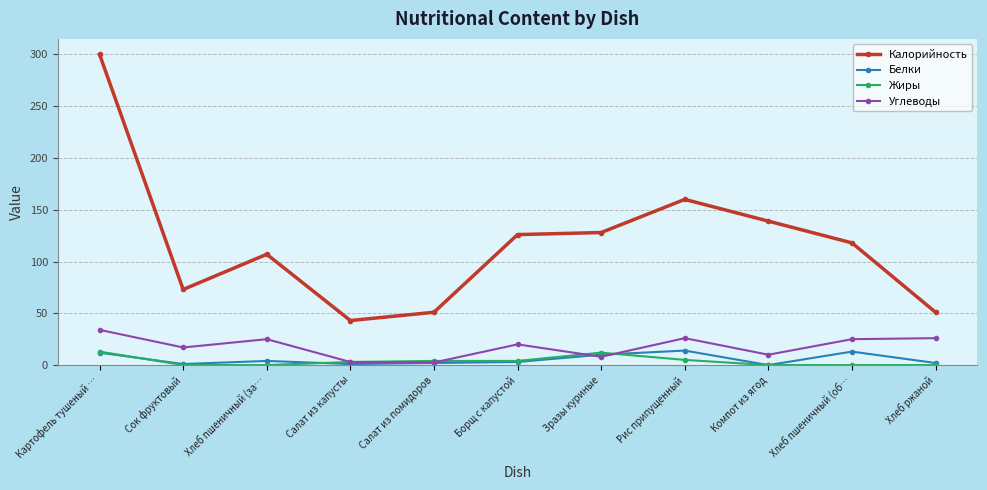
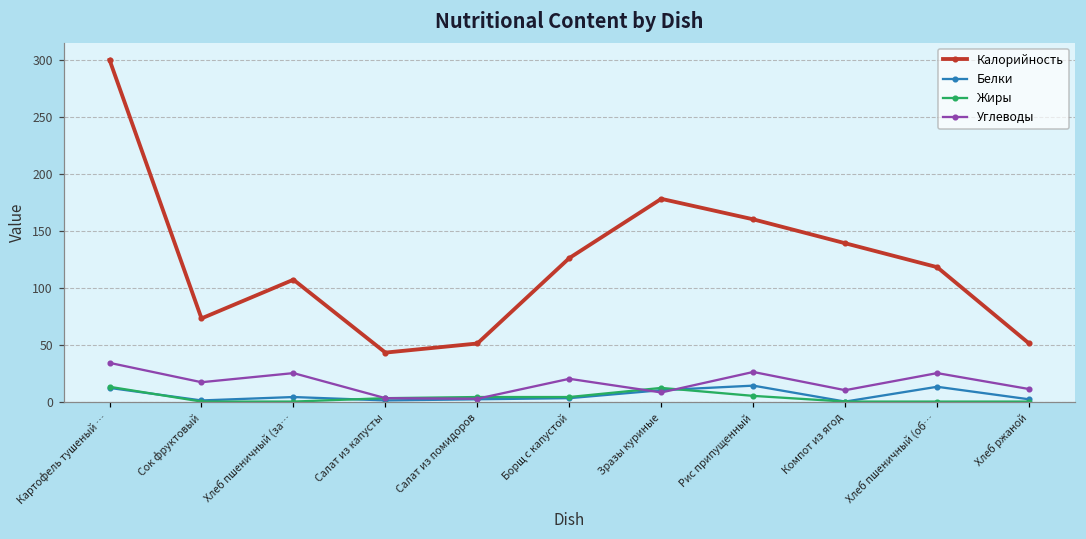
Калорийность, Зразы куриные: 128 -> 178
Углеводы, Хлеб ржаной: 26 -> 11
